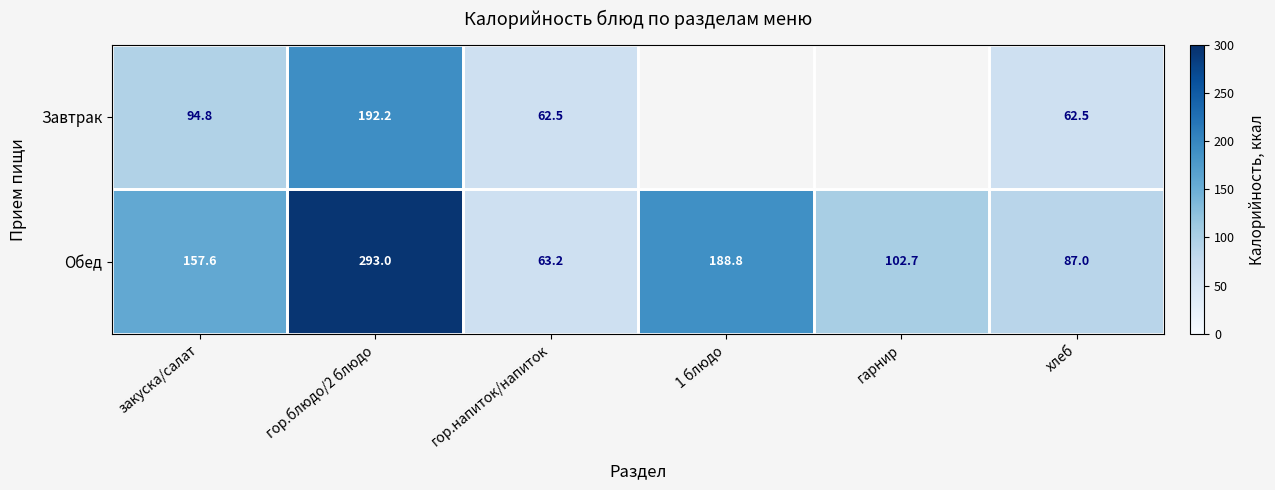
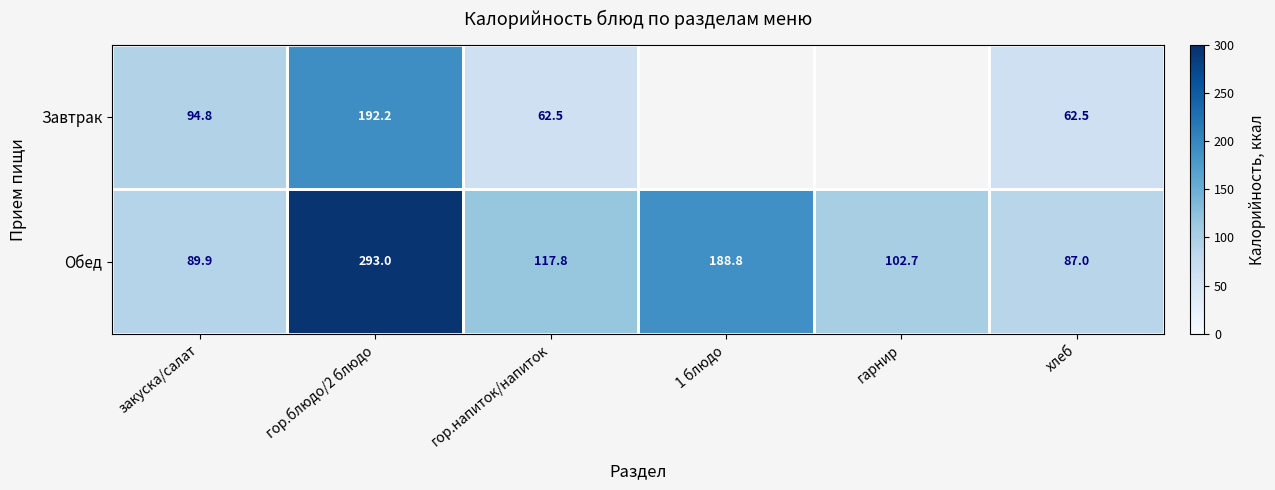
Обед, закуска/салат: 157.6 -> 89.9
Обед, гор.напиток/напиток: 63.2 -> 117.8
